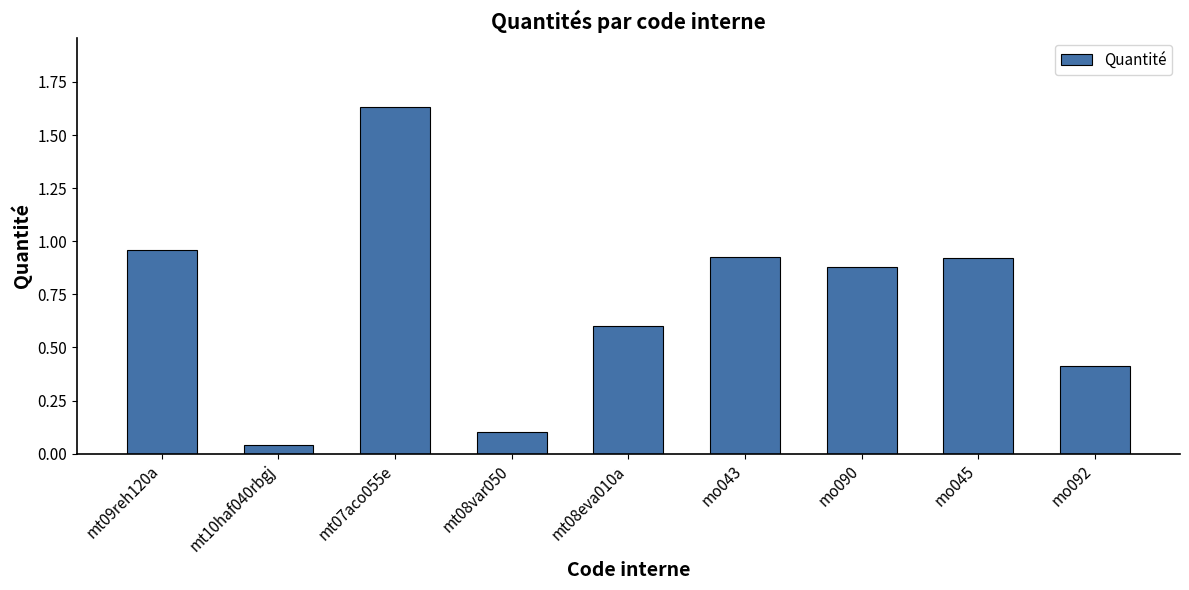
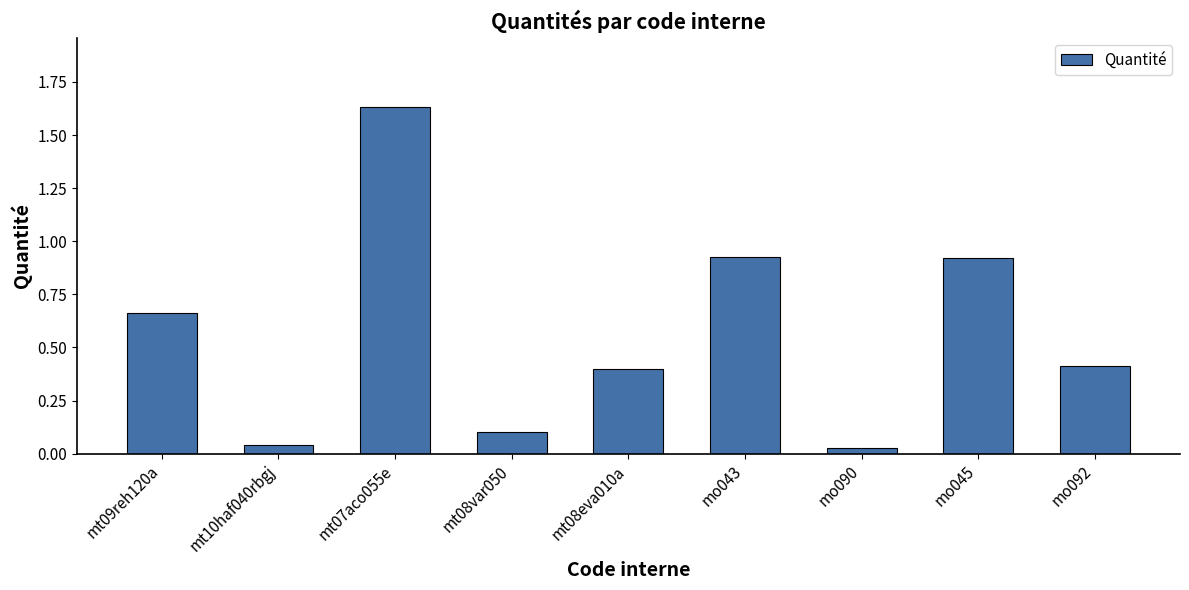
mt09reh120a: 0.96 -> 0.66
mt08eva010a: 0.6 -> 0.4
mo090: 0.88 -> 0.03
